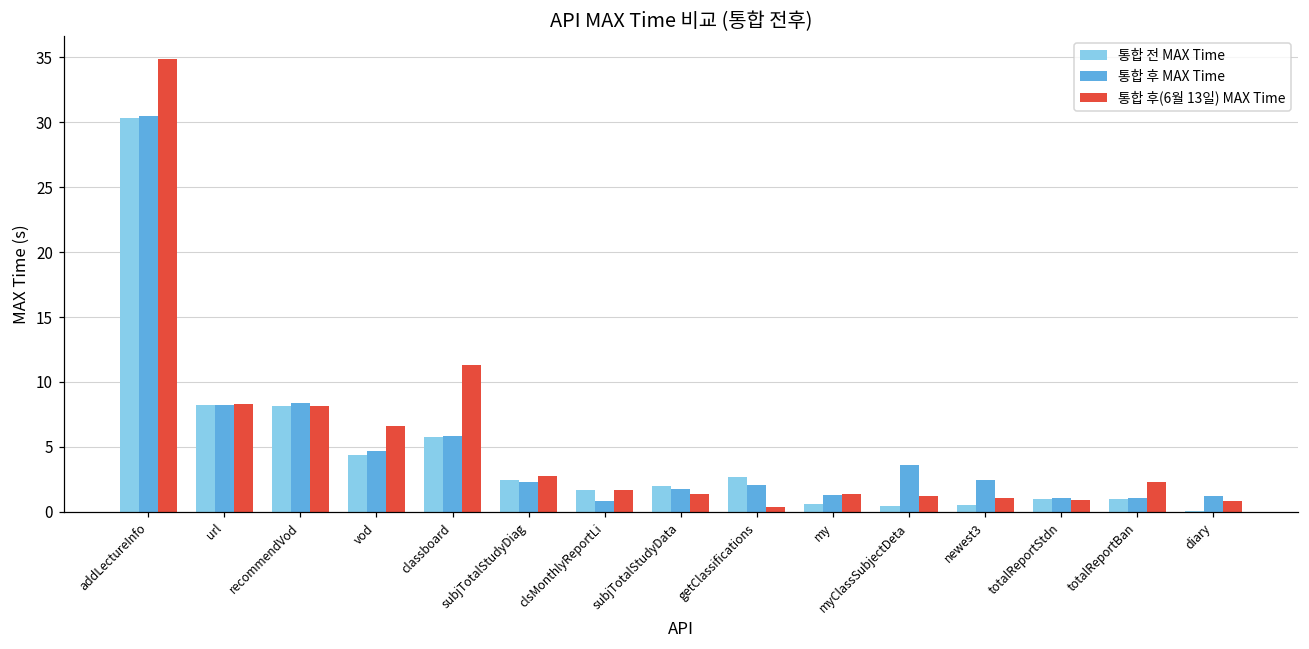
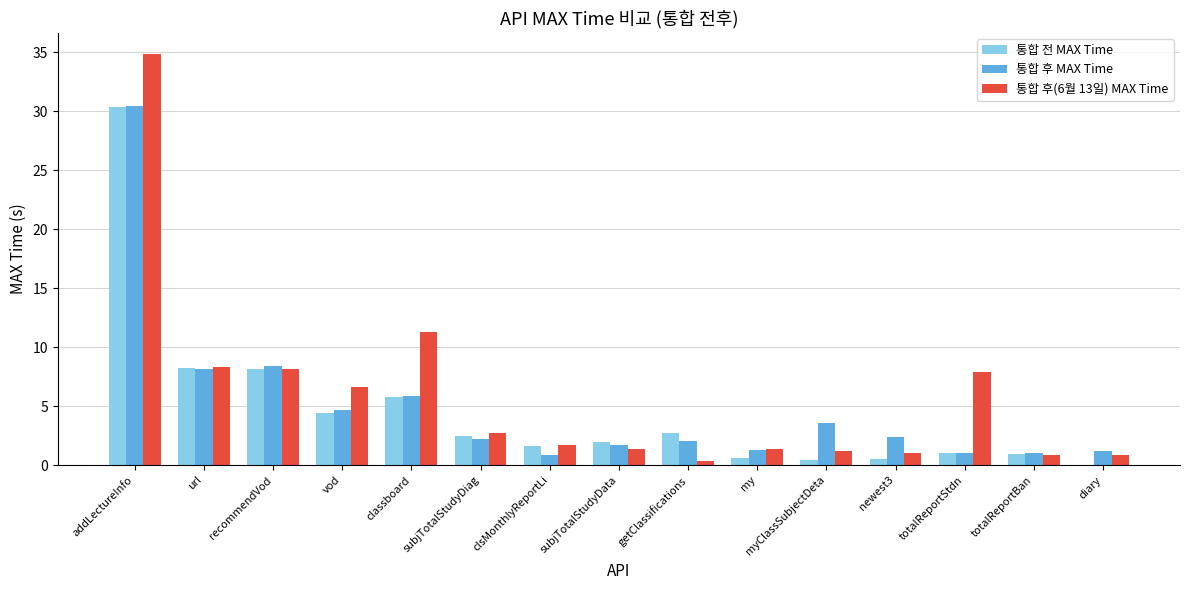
통합 후(6월 13일) MAX Time, totalReportStdn: 0.9 -> 7.9
통합 후(6월 13일) MAX Time, totalReportBan: 2.3 -> 0.9
